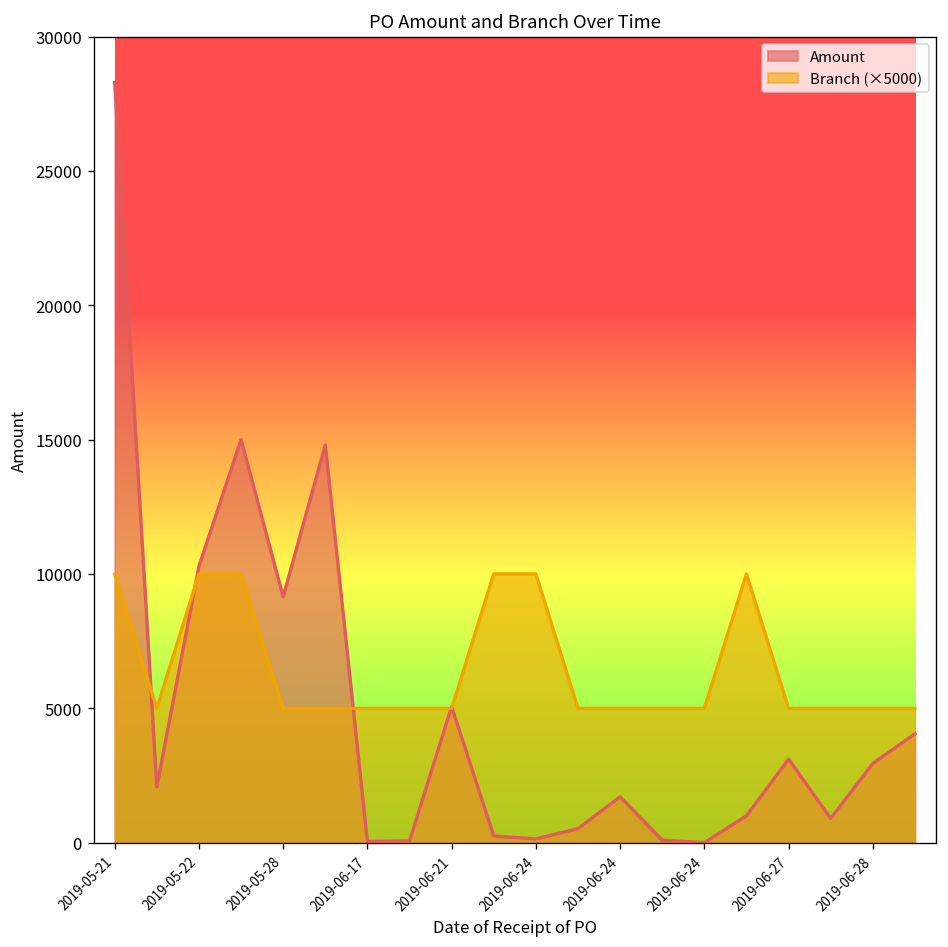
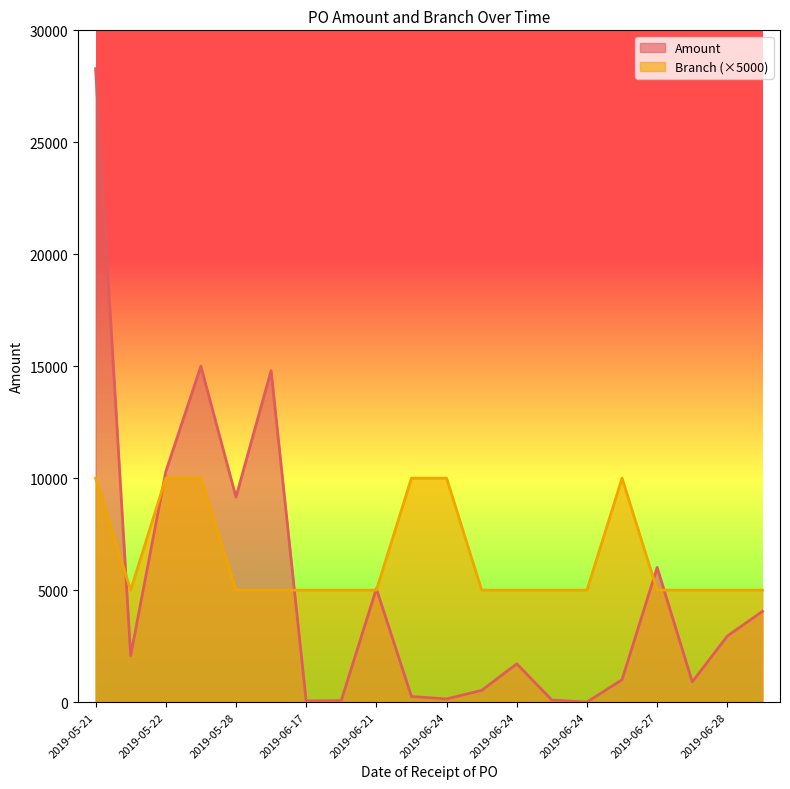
Amount, 2019-06-27: 3100 -> 6000
